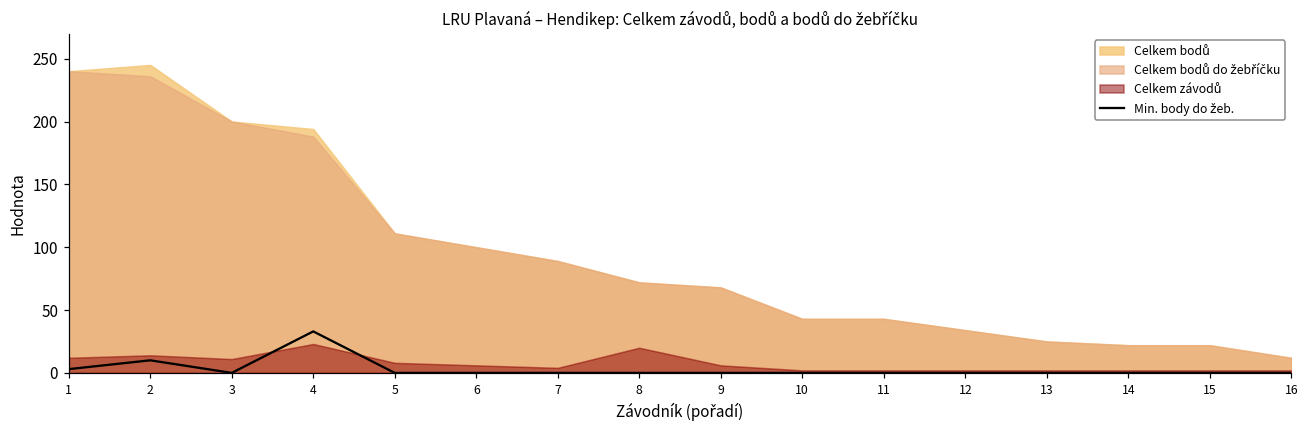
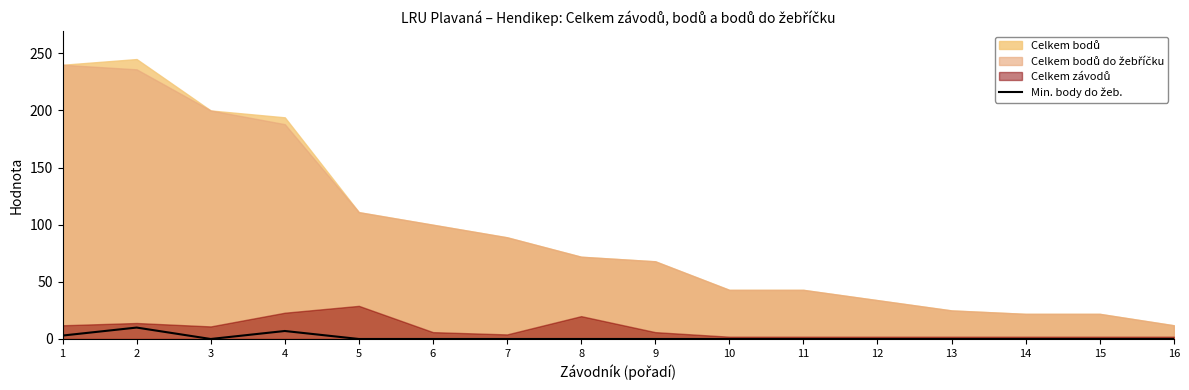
Min. body do žeb., 4: 33 -> 7
Celkem závodů, 5: 8 -> 29
